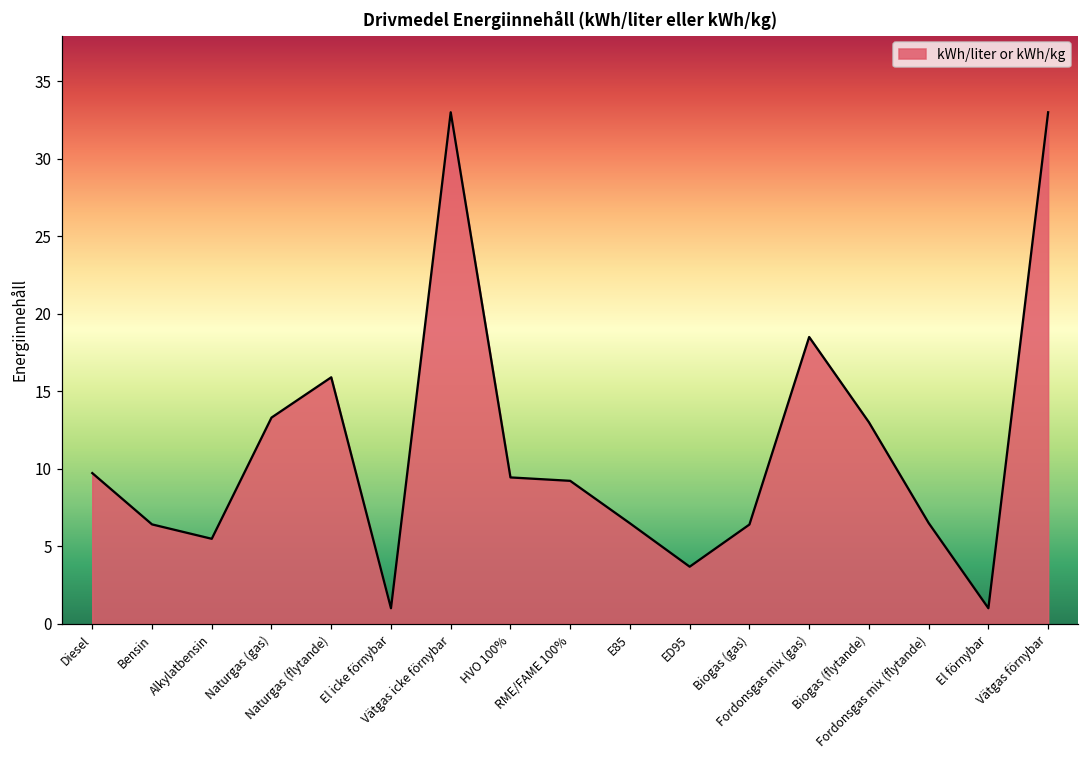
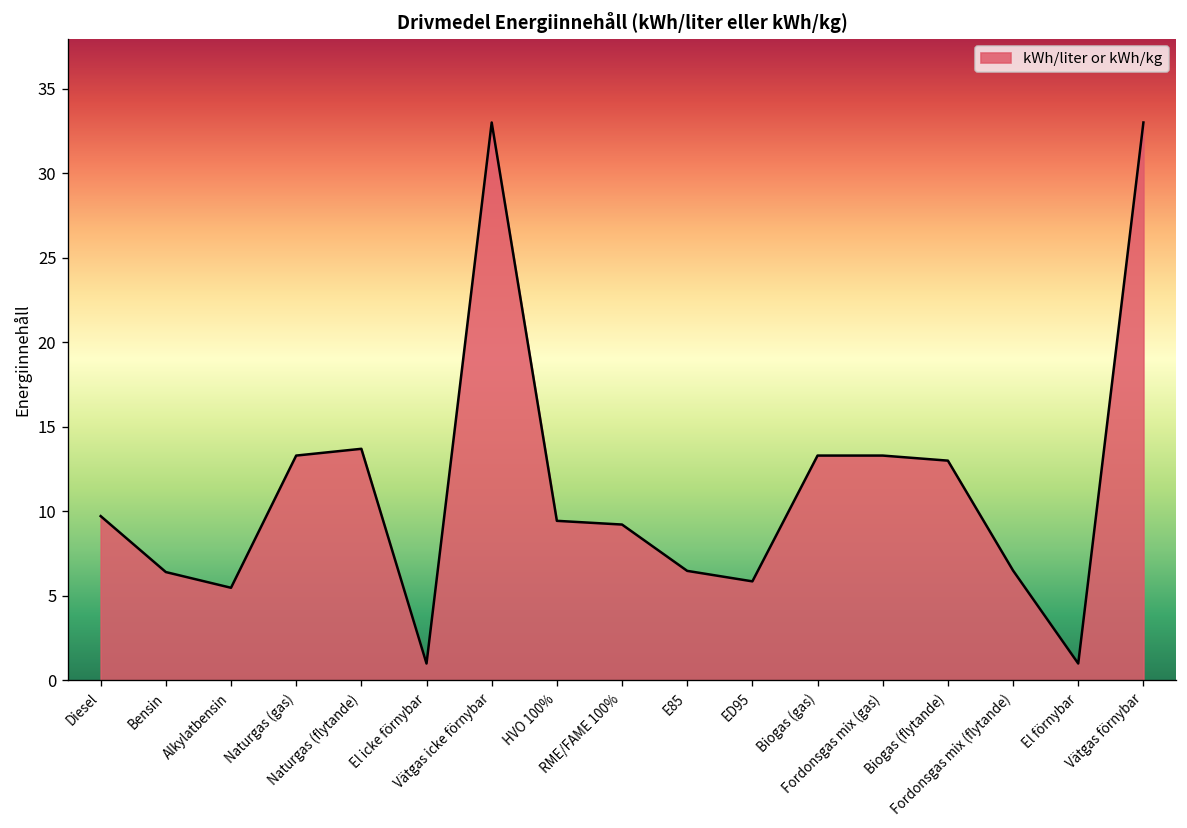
Naturgas (flytande): 15.9 -> 13.7
ED95: 3.7 -> 5.9
Biogas (gas): 6.4 -> 13.3
Fordonsgas mix (gas): 18.5 -> 13.3
